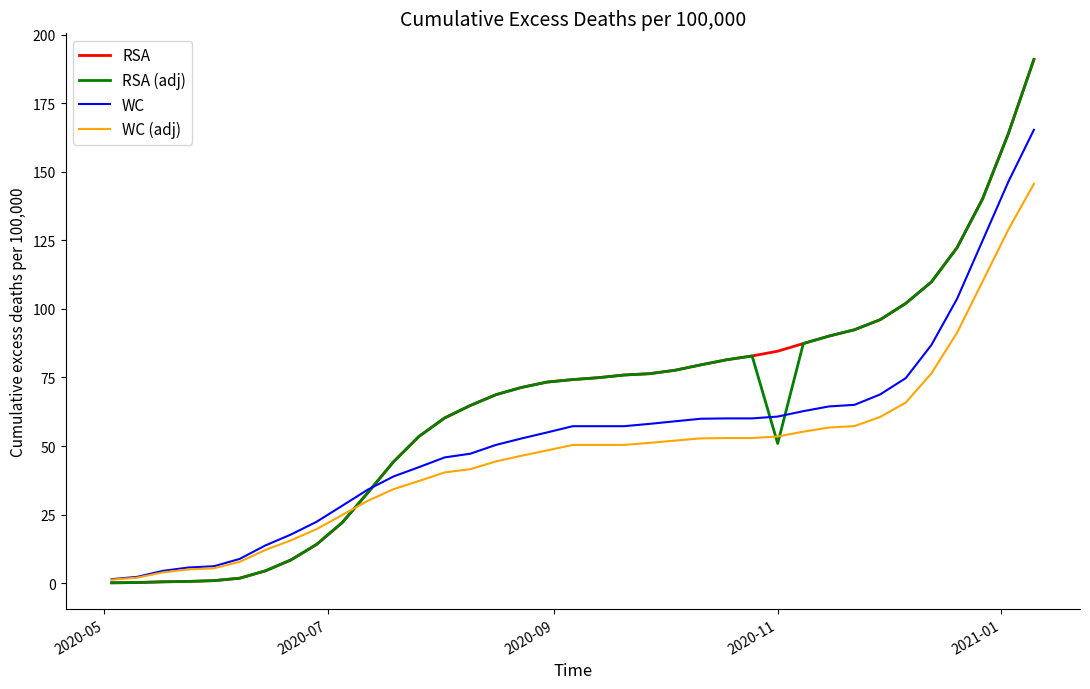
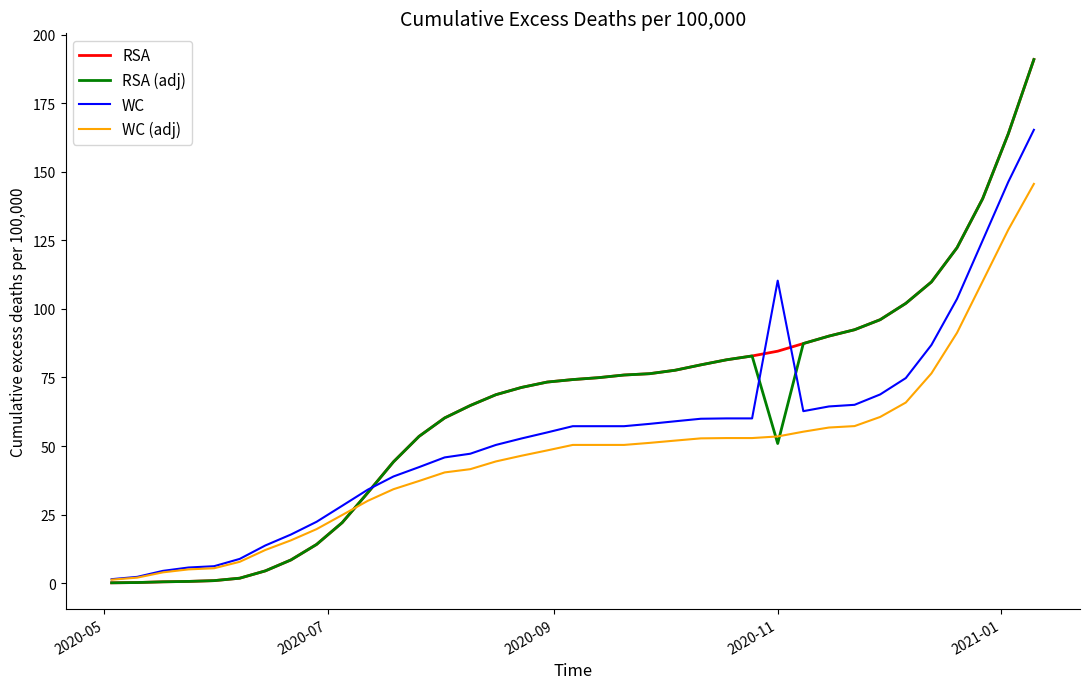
WC, 2020-11: 61 -> 110
